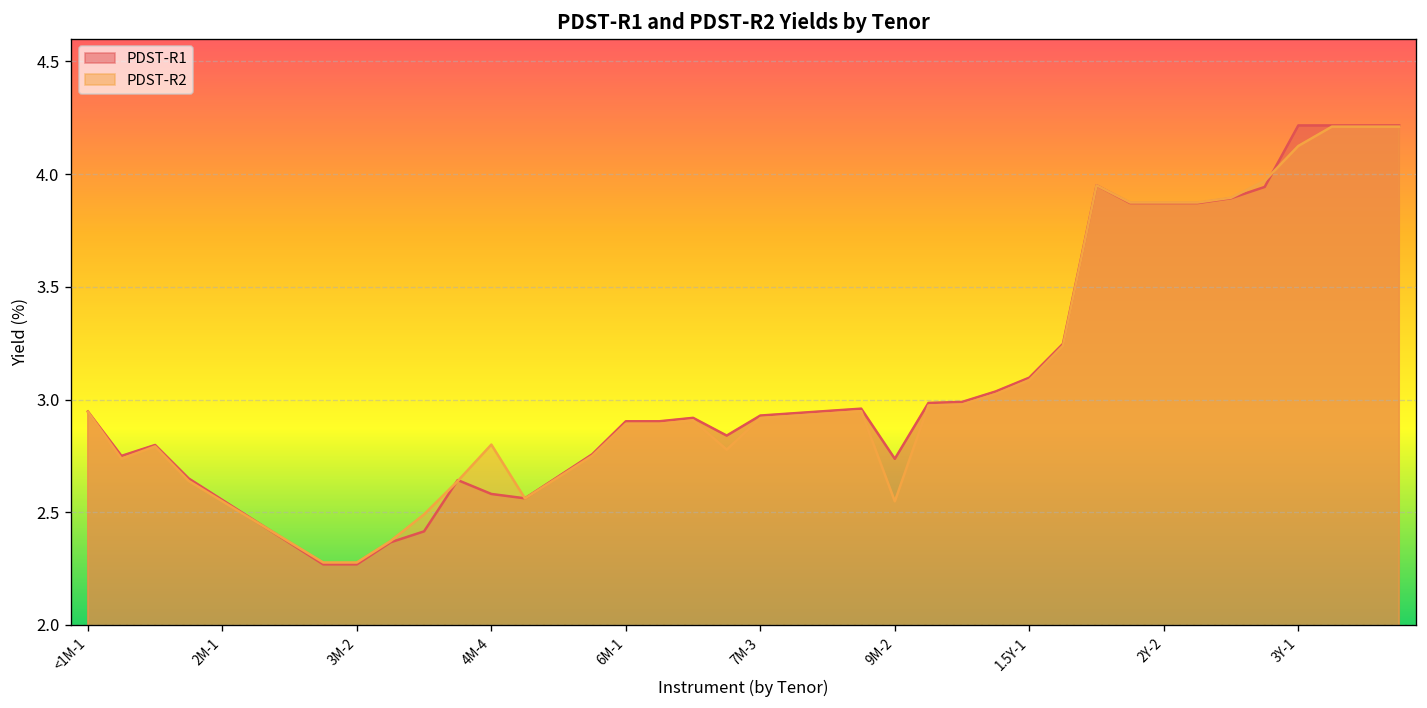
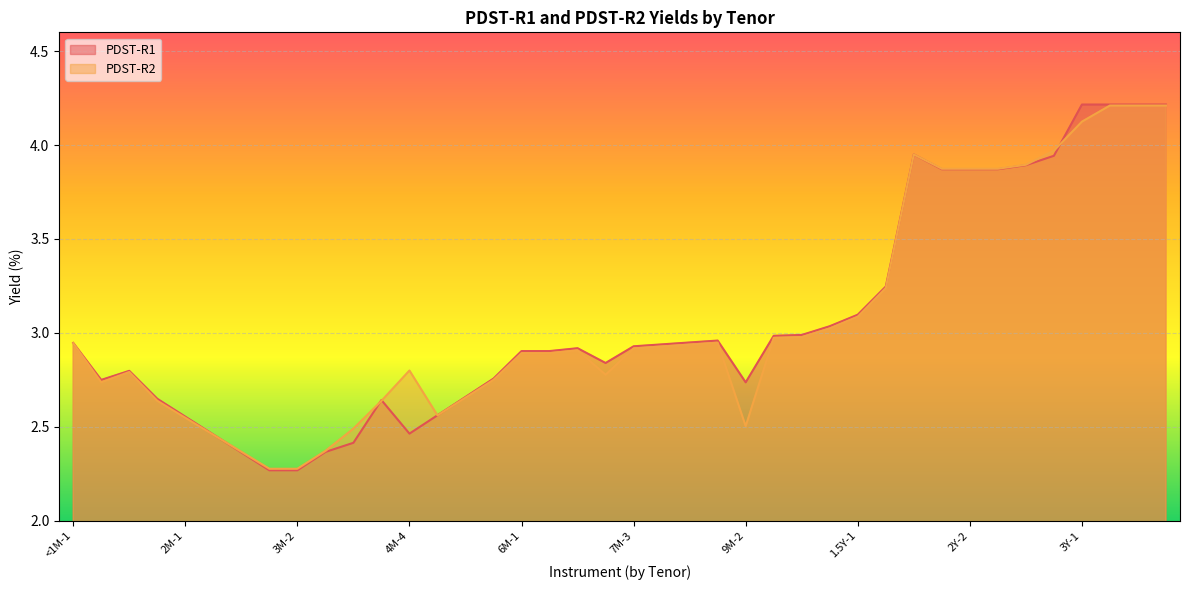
PDST-R1, 4M-4: 2.58 -> 2.46
PDST-R2, 9M-2: 2.55 -> 2.50
